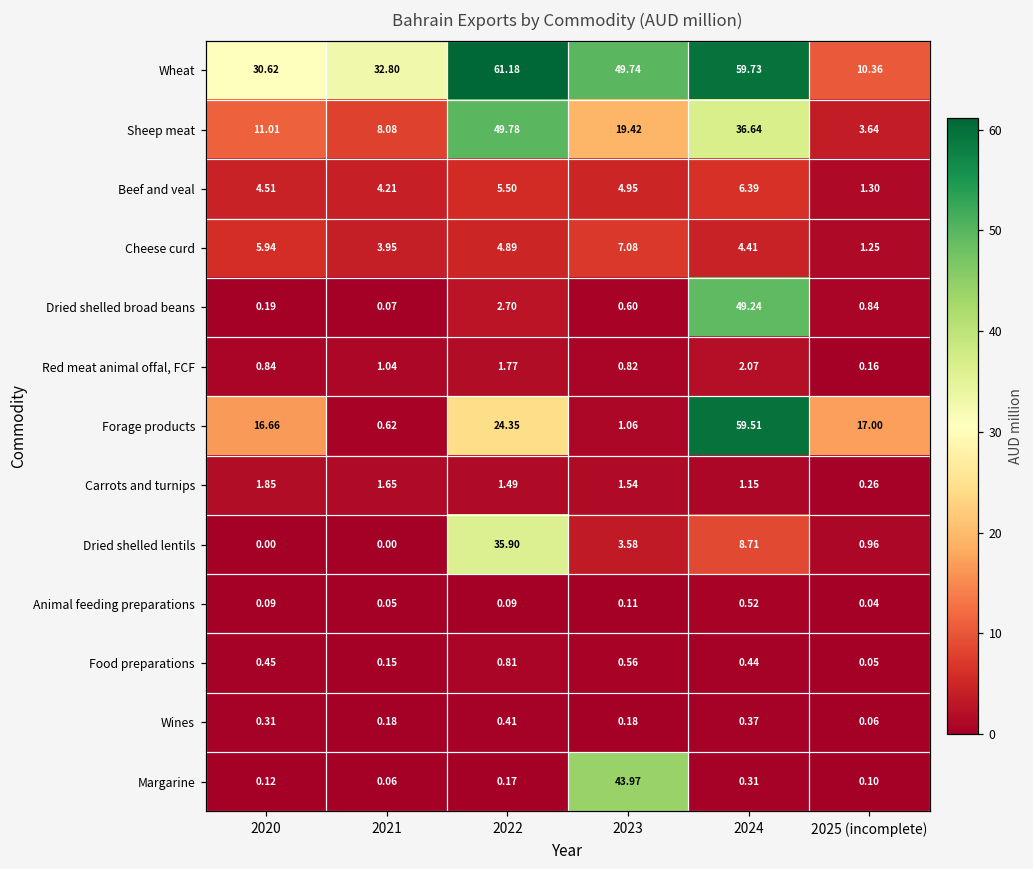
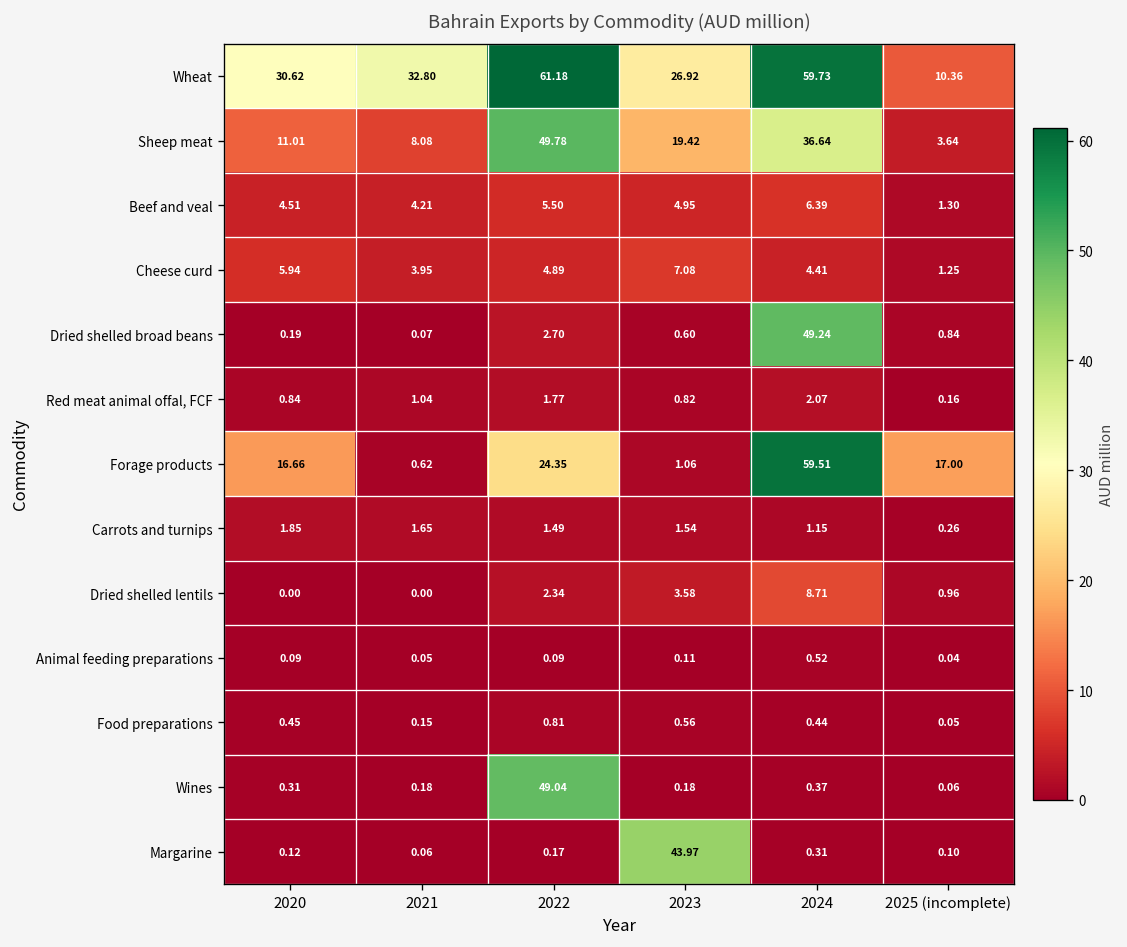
Wheat, 2023: 49.74 -> 26.92
Dried shelled lentils, 2022: 35.90 -> 2.34
Wines, 2022: 0.41 -> 49.04
